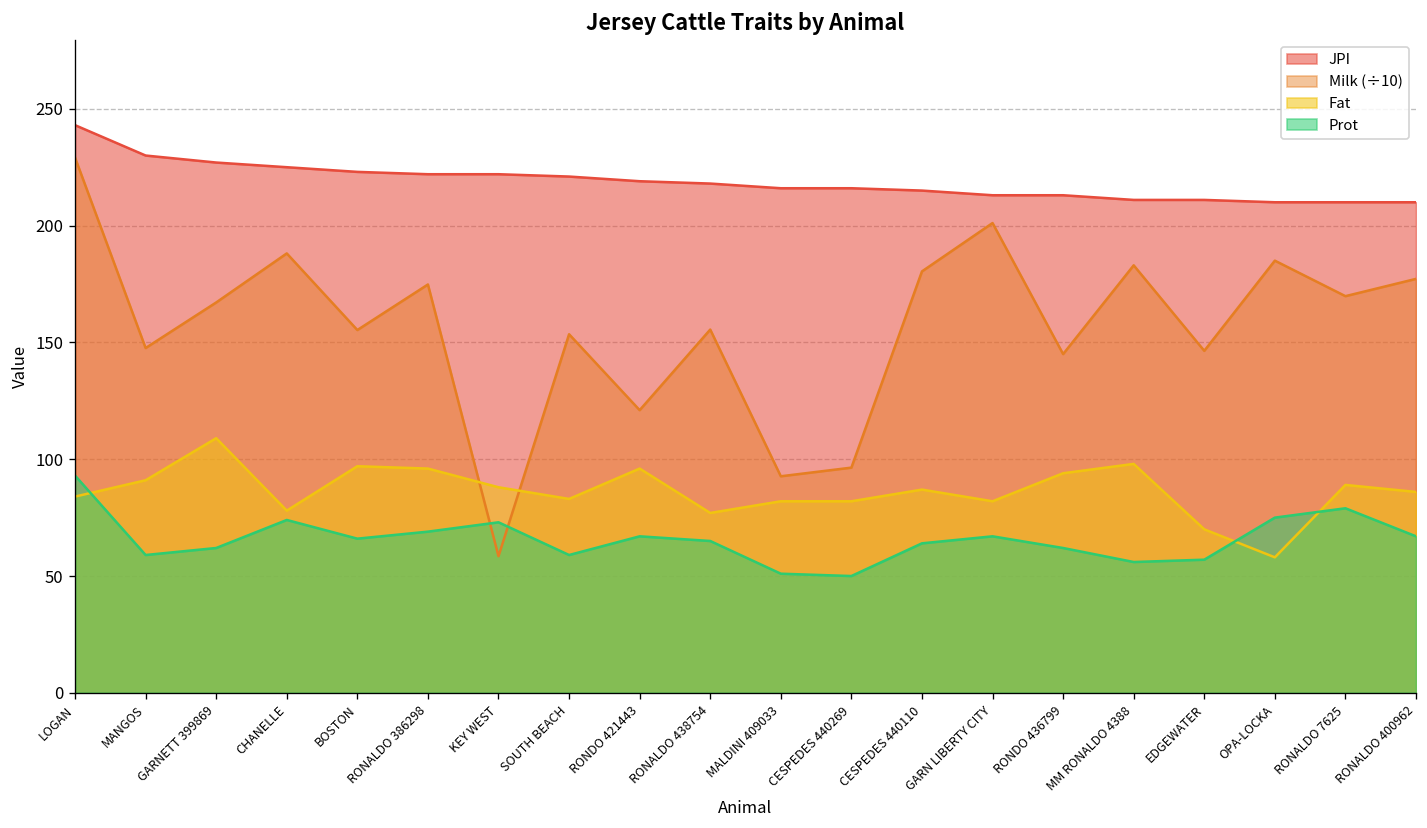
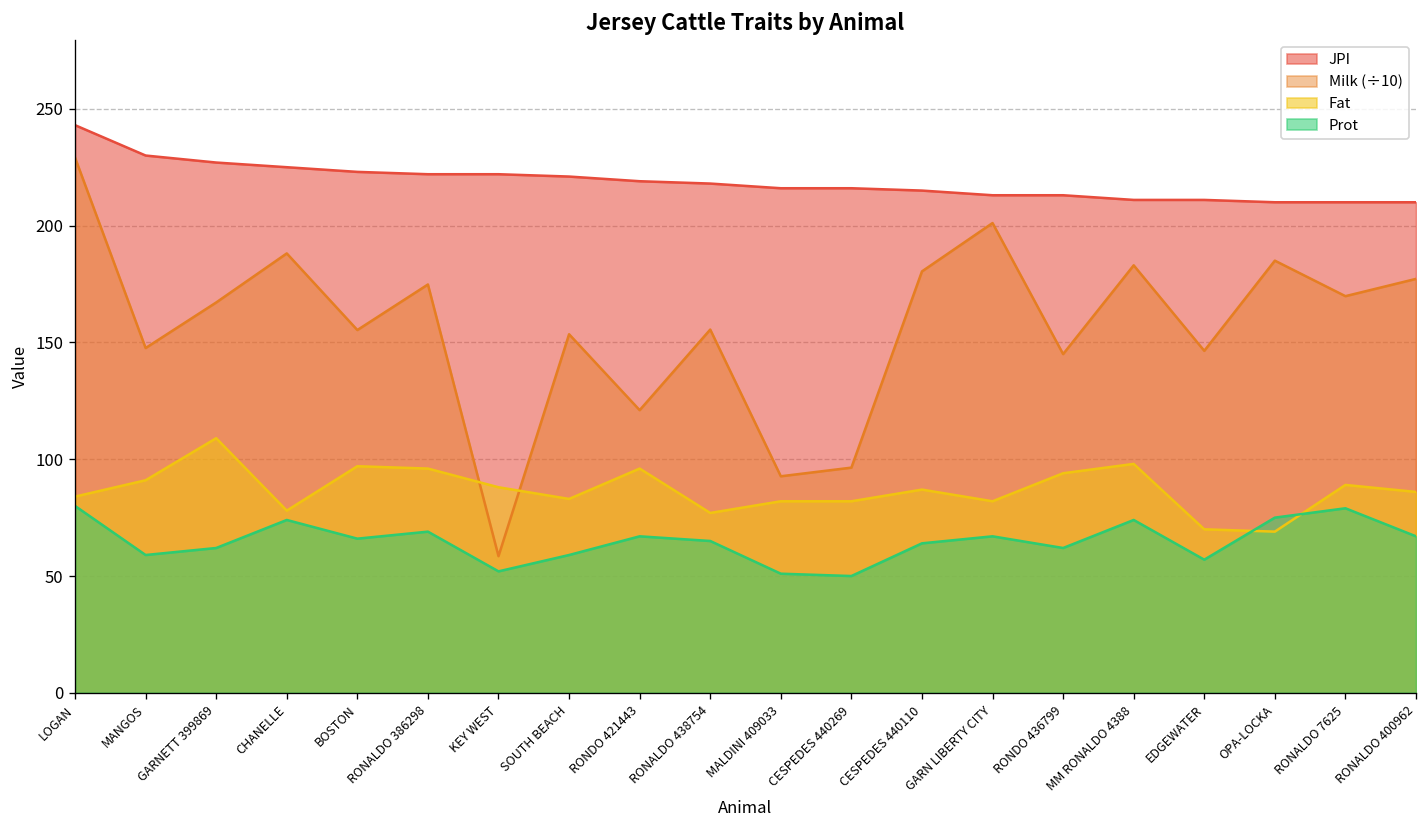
Prot, LOGAN: 93 -> 80
Prot, KEY WEST: 73 -> 52
Prot, MM RONALDO 4388: 56 -> 74
Fat, OPA-LOCKA: 58 -> 69
